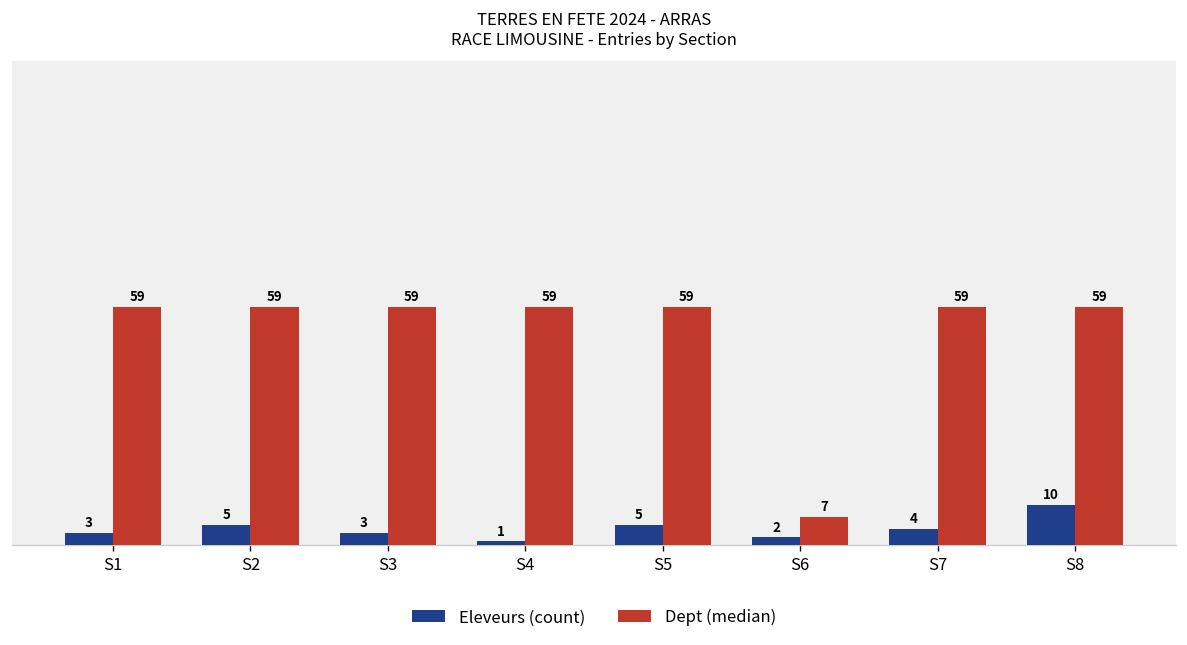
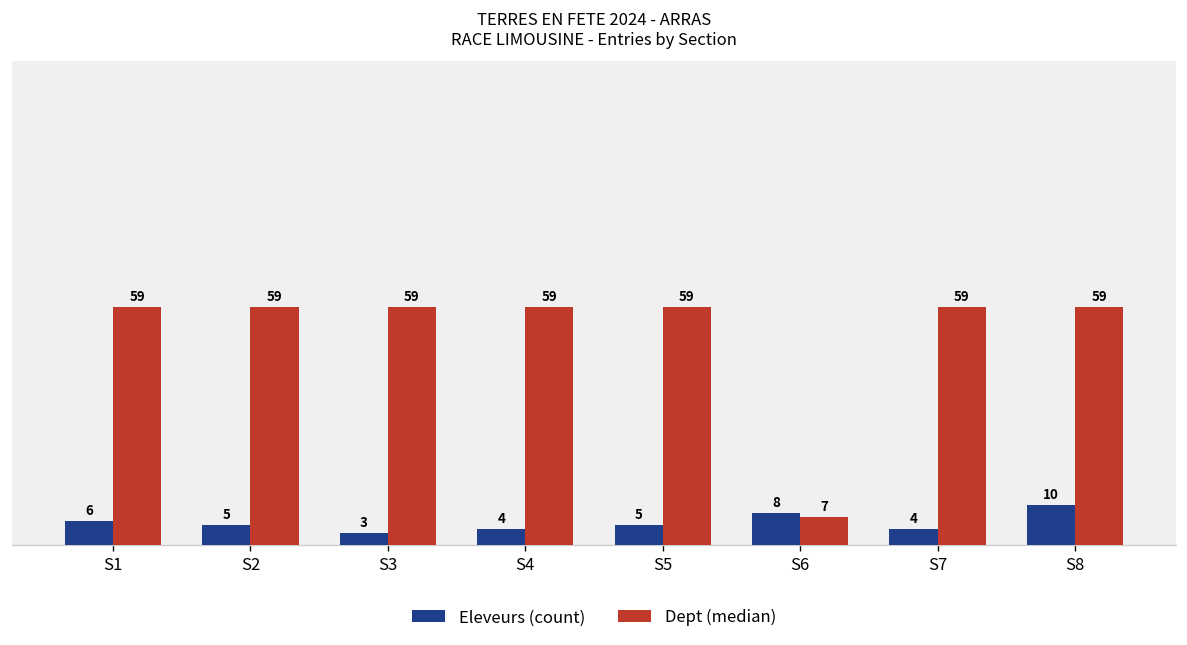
Eleveurs (count), S1: 3 -> 6
Eleveurs (count), S4: 1 -> 4
Eleveurs (count), S6: 2 -> 8
